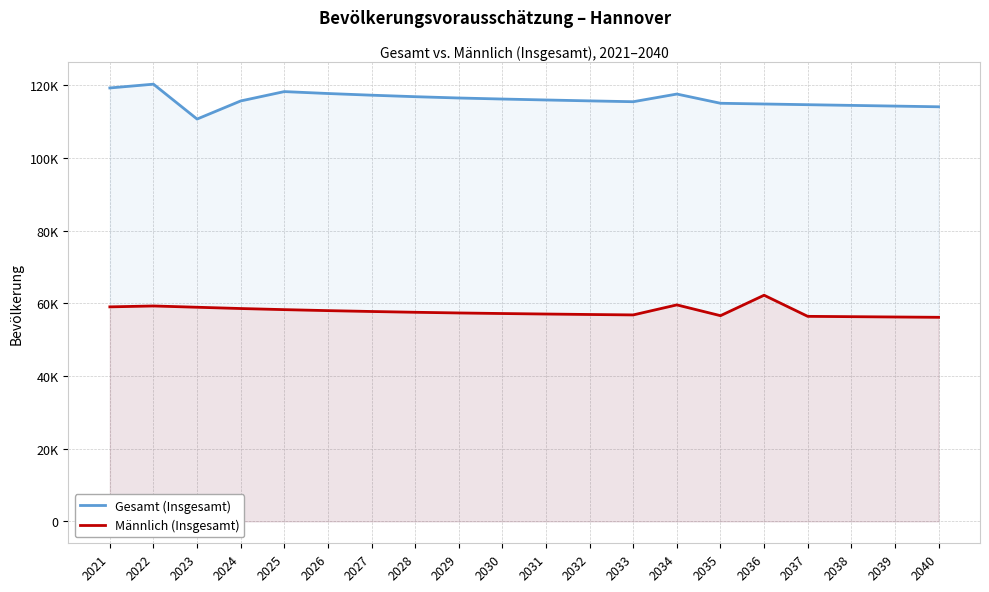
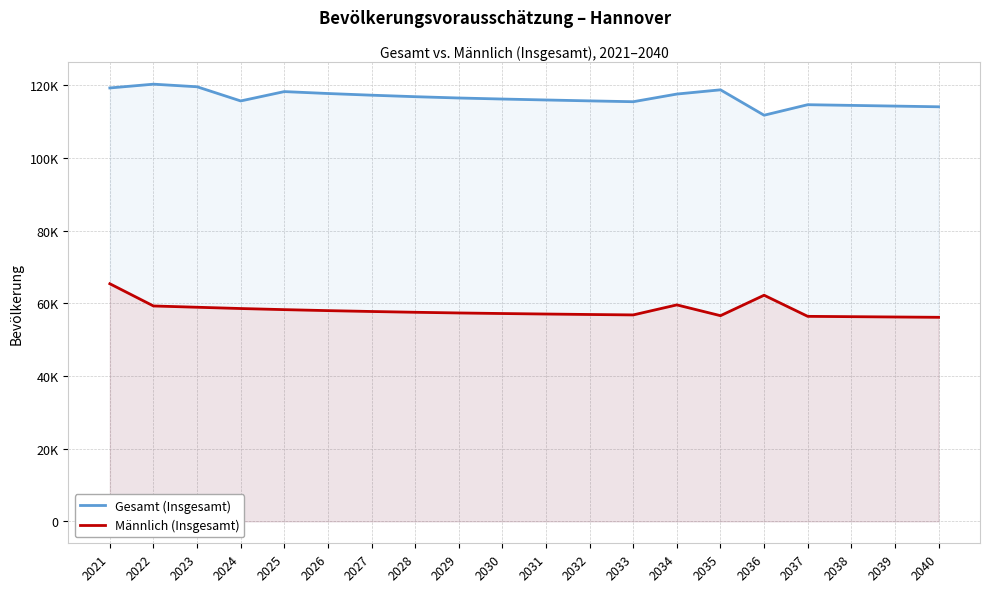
Männlich (Insgesamt), 2021: 59000 -> 65000
Gesamt (Insgesamt), 2023: 111000 -> 120000
Gesamt (Insgesamt), 2035: 115000 -> 119000
Gesamt (Insgesamt), 2036: 115000 -> 112000
